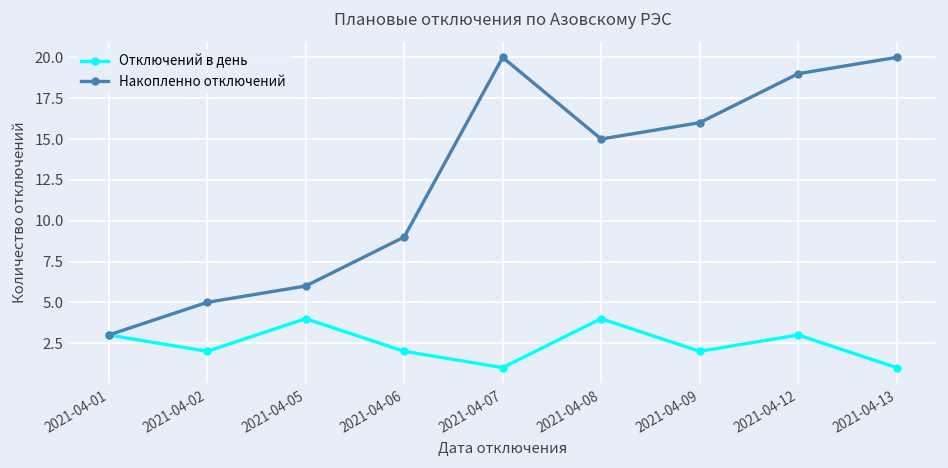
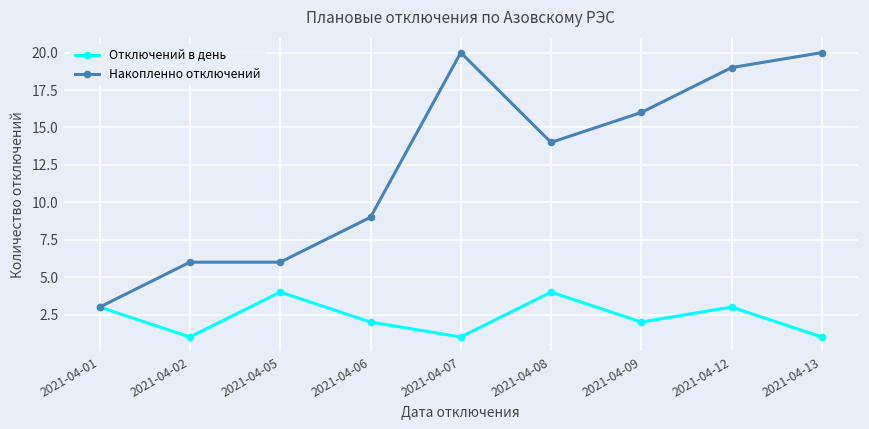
Отключений в день, 2021-04-02: 2 -> 1
Накопленно отключений, 2021-04-02: 5 -> 6
Накопленно отключений, 2021-04-08: 15 -> 14
